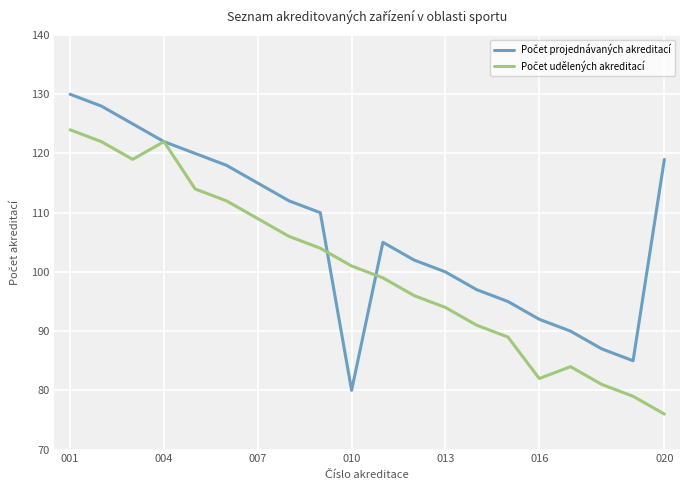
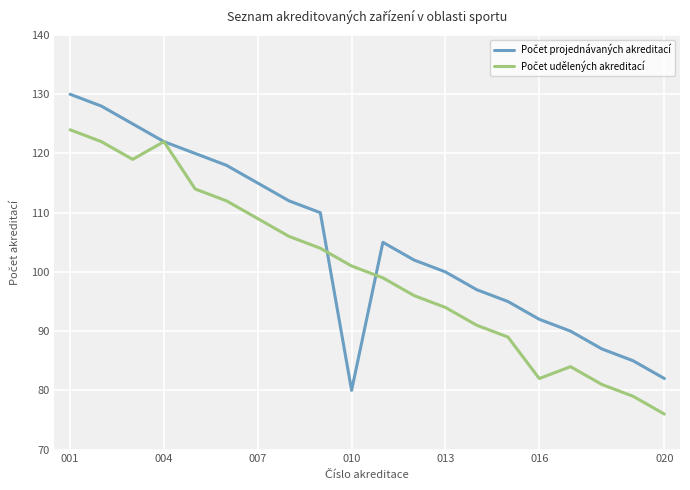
Počet projednávaných akreditací, 020: 119 -> 82
